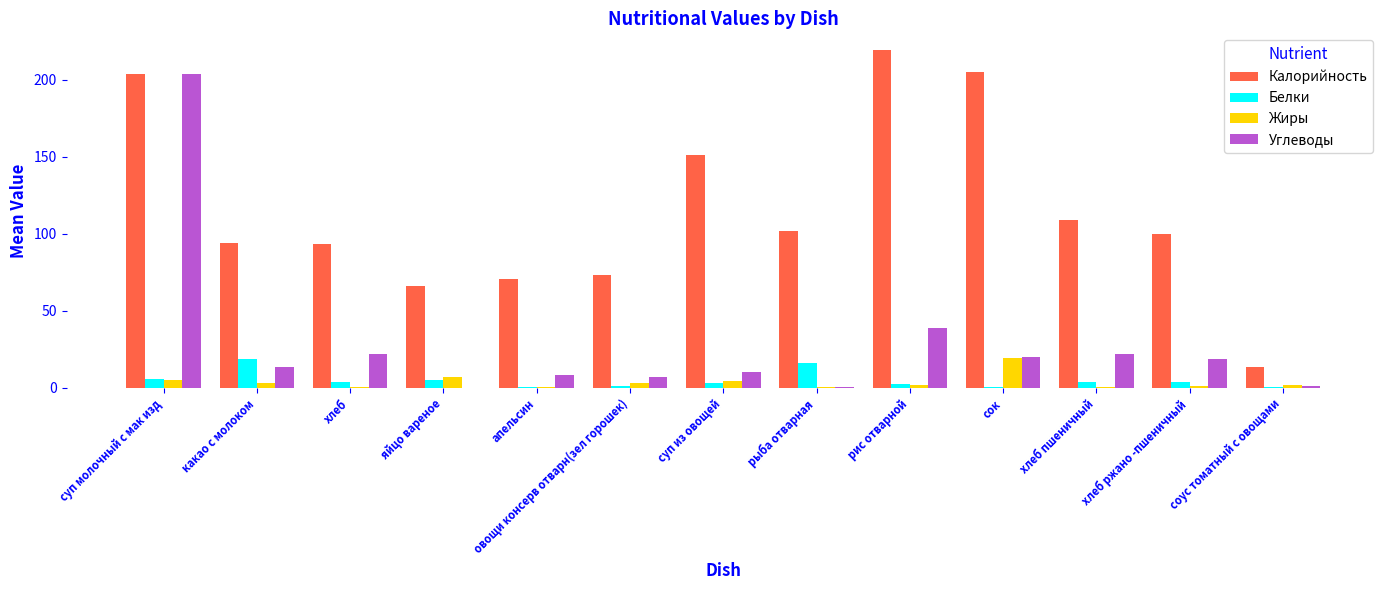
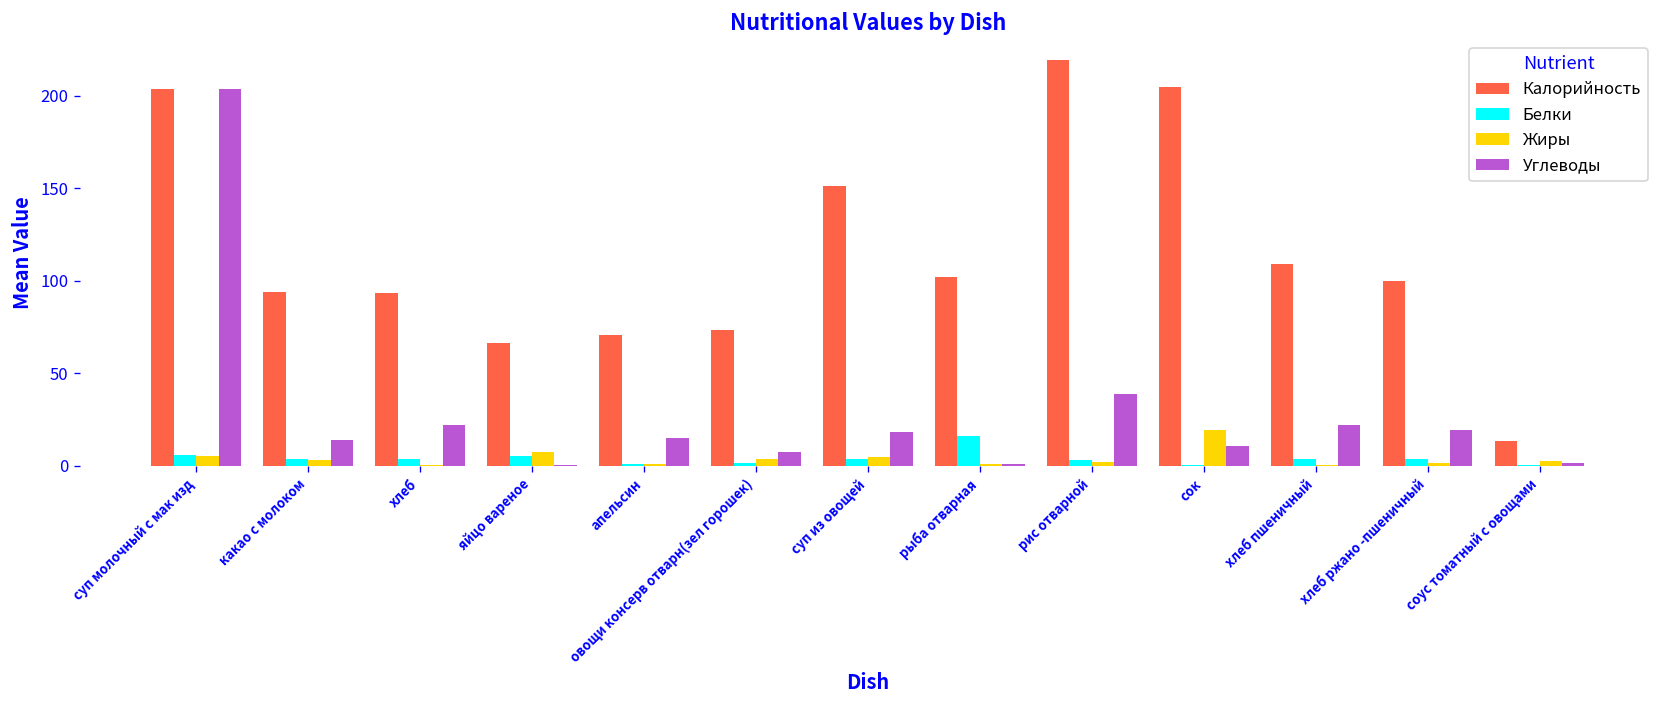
Белки, какао с молоком: 19 -> 3
Углеводы, апельсин: 9 -> 15
Углеводы, суп из овощей: 10 -> 18
Углеводы, сок: 20 -> 11
